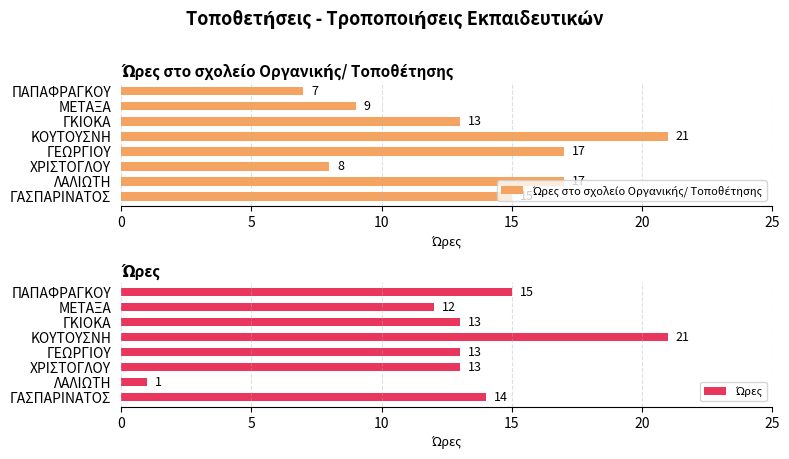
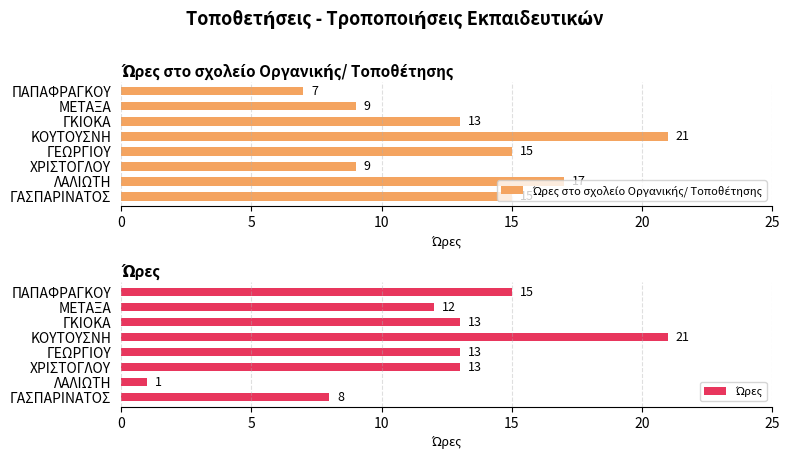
Ώρες στο σχολείο Οργανικής/ Τοποθέτησης, ΓΕΩΡΓΙΟΥ: 17 -> 15
Ώρες στο σχολείο Οργανικής/ Τοποθέτησης, ΧΡΙΣΤΟΓΛΟΥ: 8 -> 9
Ώρες, ΓΑΣΠΑΡΙΝΑΤΟΣ: 14 -> 8
